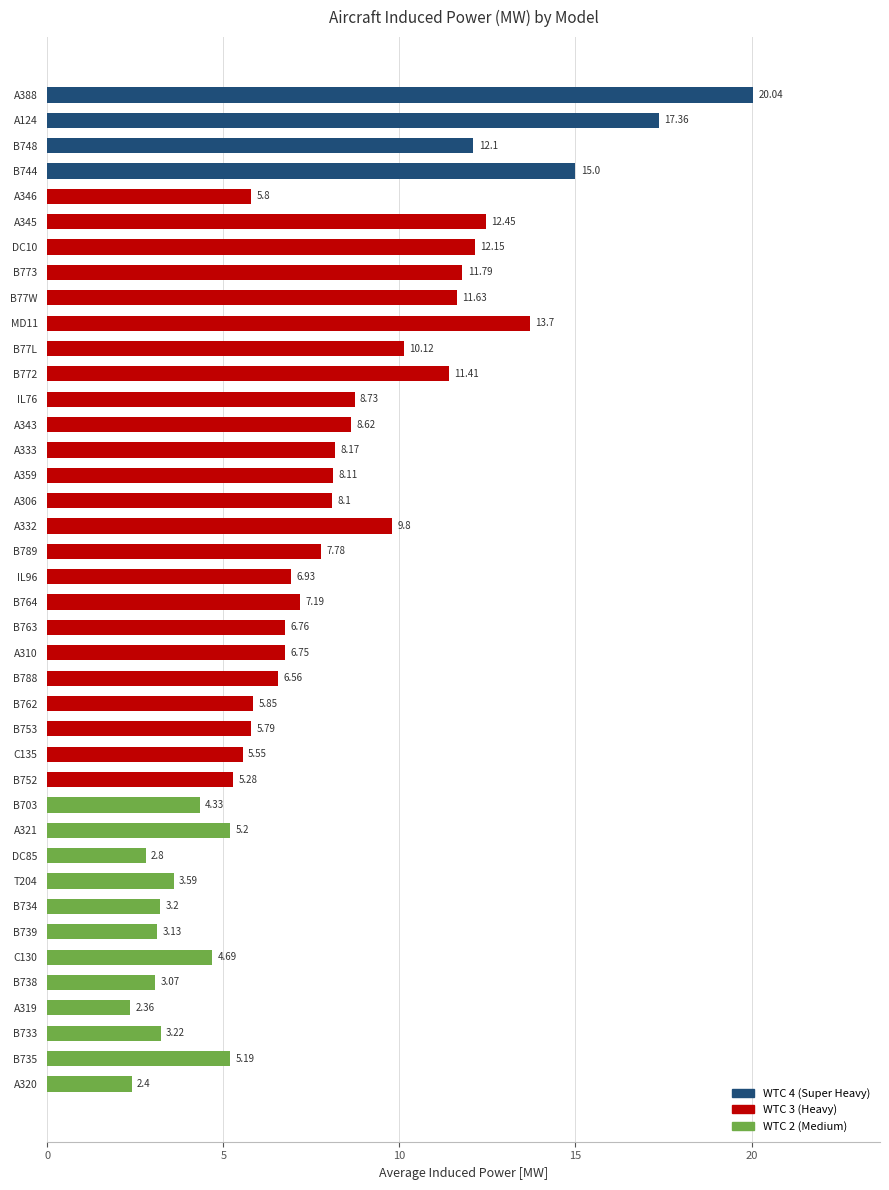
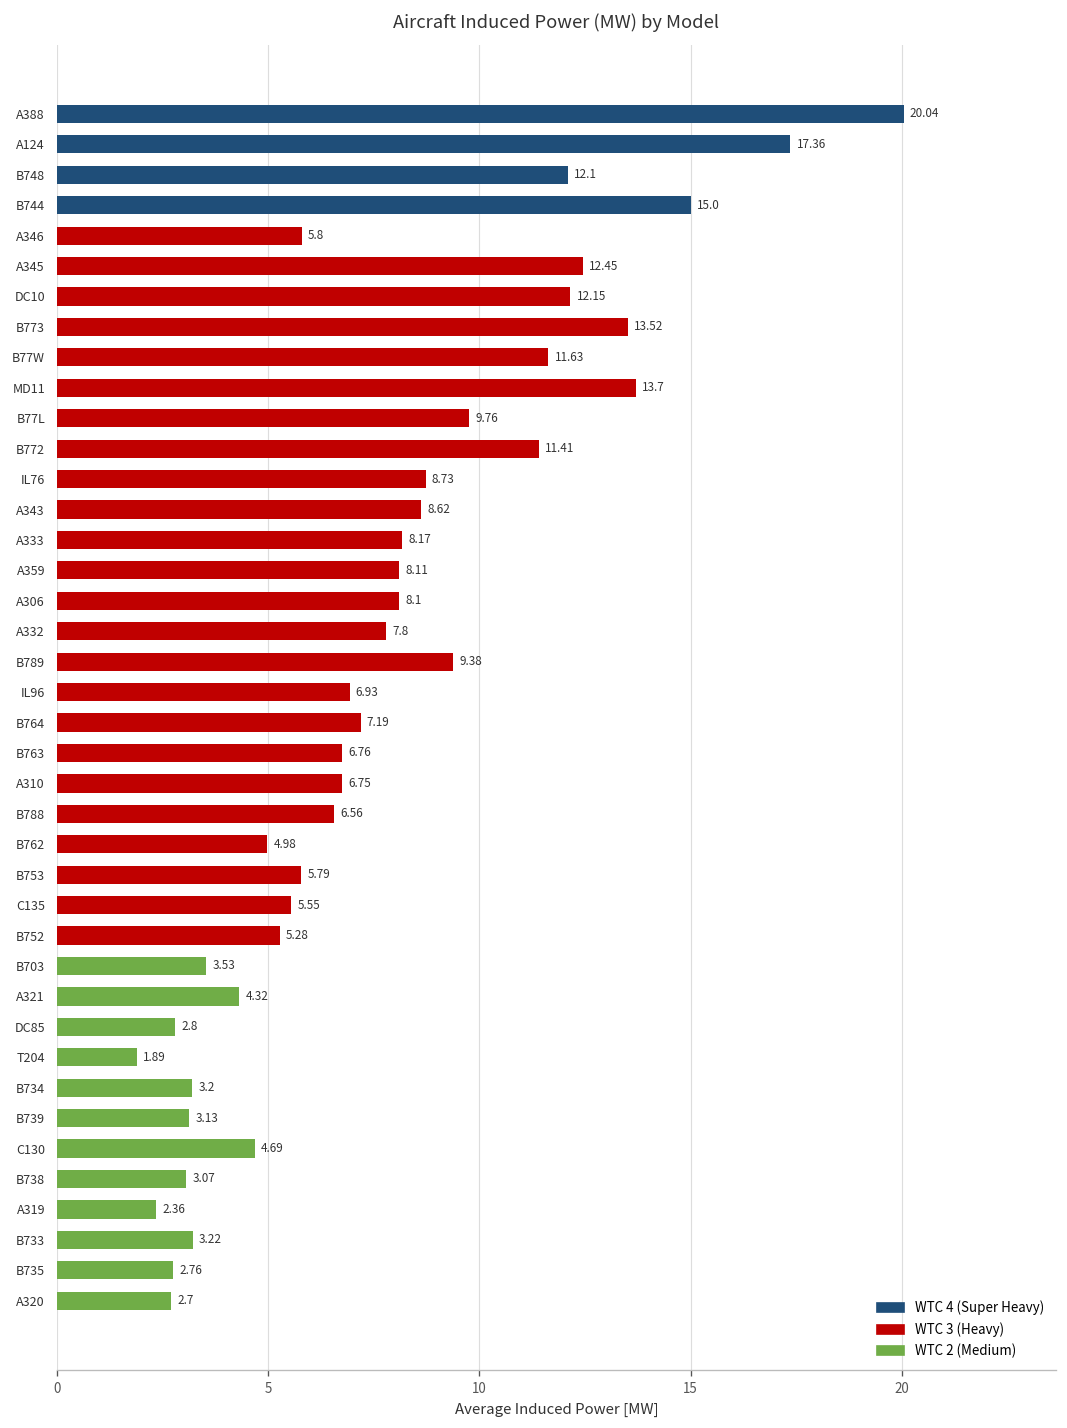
B773: 11.79 -> 13.52
B77L: 10.12 -> 9.76
A332: 9.8 -> 7.8
B789: 7.78 -> 9.38
B762: 5.85 -> 4.98
B703: 4.33 -> 3.53
A321: 5.2 -> 4.32
T204: 3.59 -> 1.89
B735: 5.19 -> 2.76
A320: 2.4 -> 2.7
